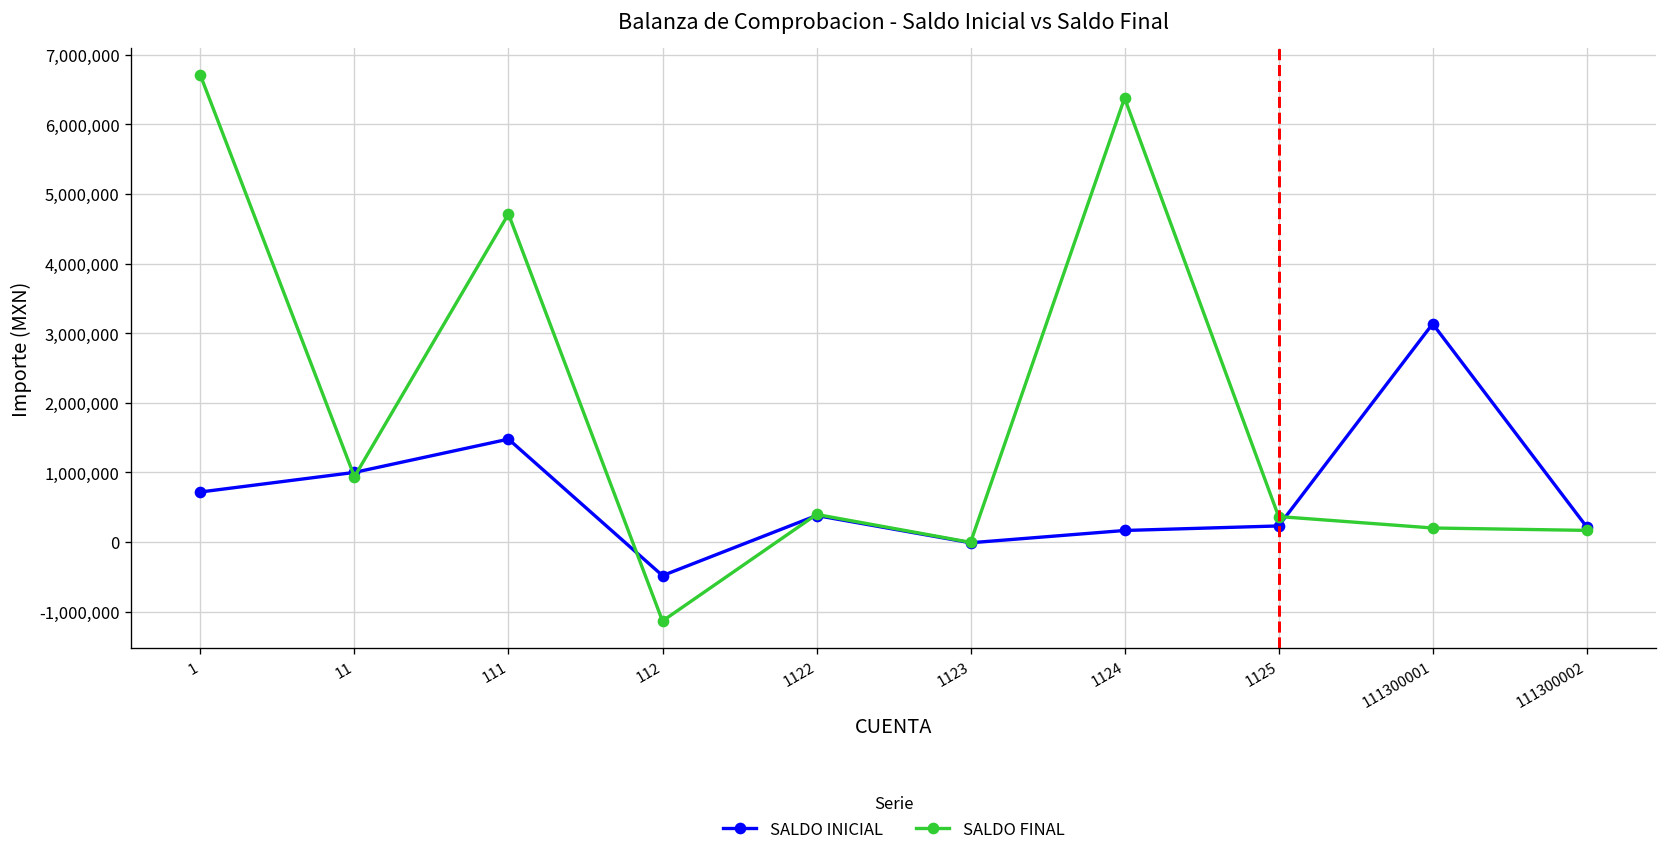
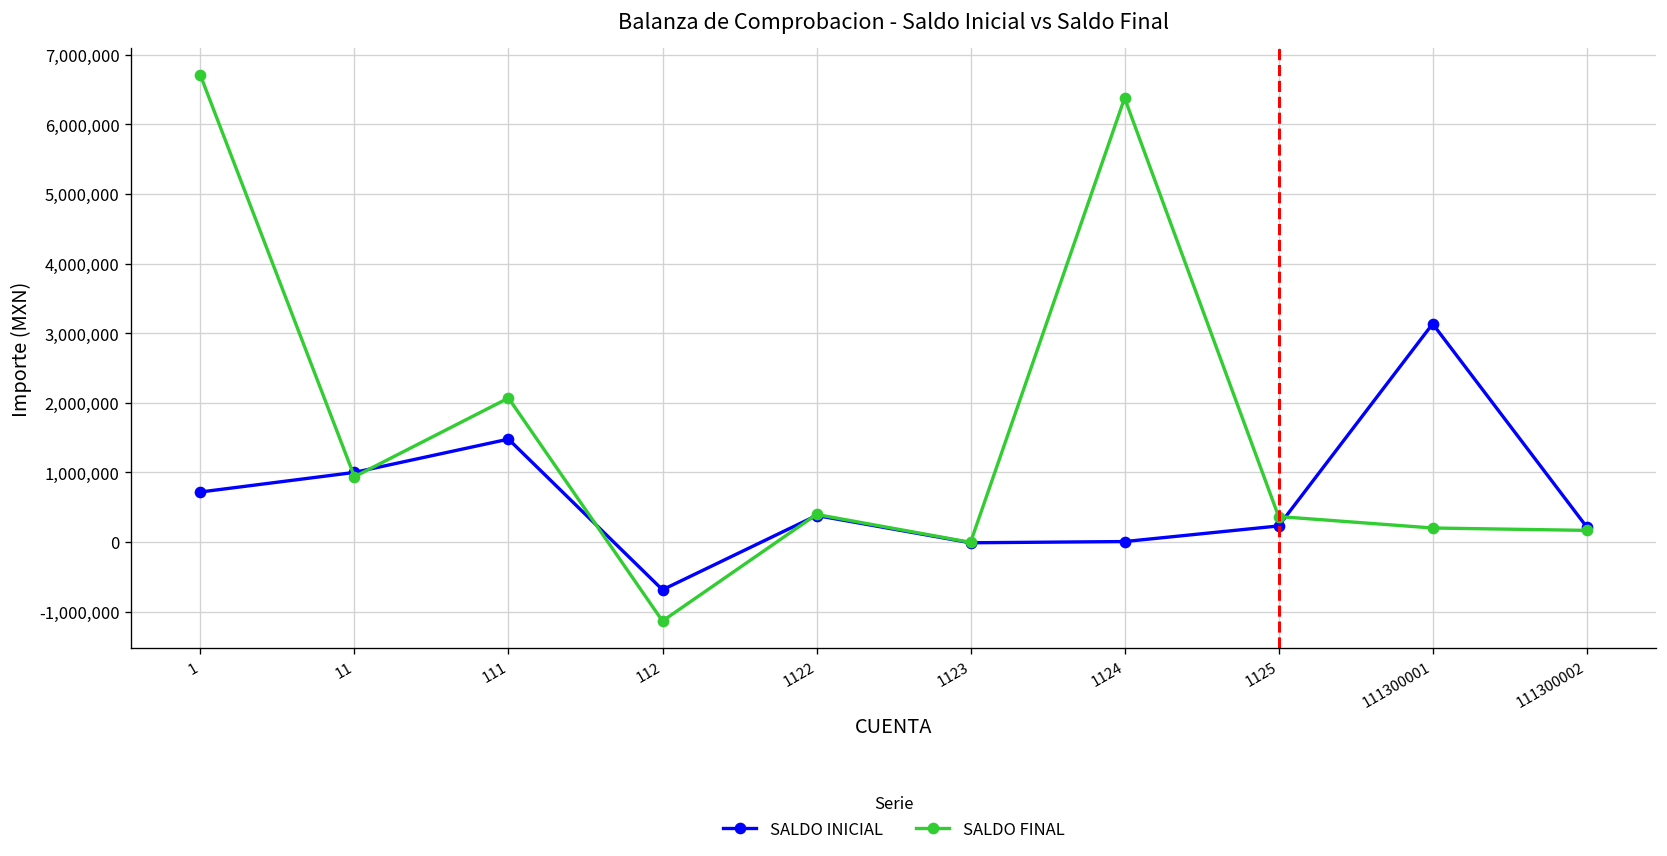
SALDO FINAL, 111: 4,700,000 -> 2,100,000
SALDO INICIAL, 112: -500,000 -> -700,000
SALDO INICIAL, 1124: 200,000 -> 0
